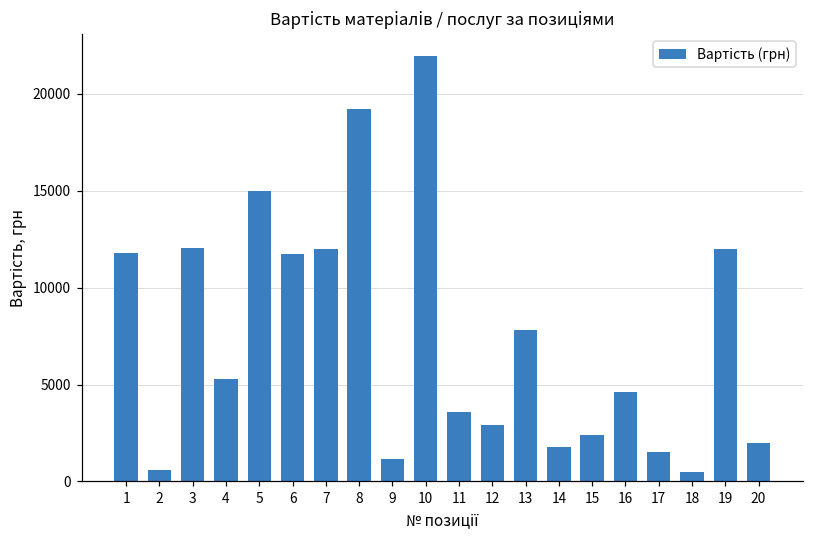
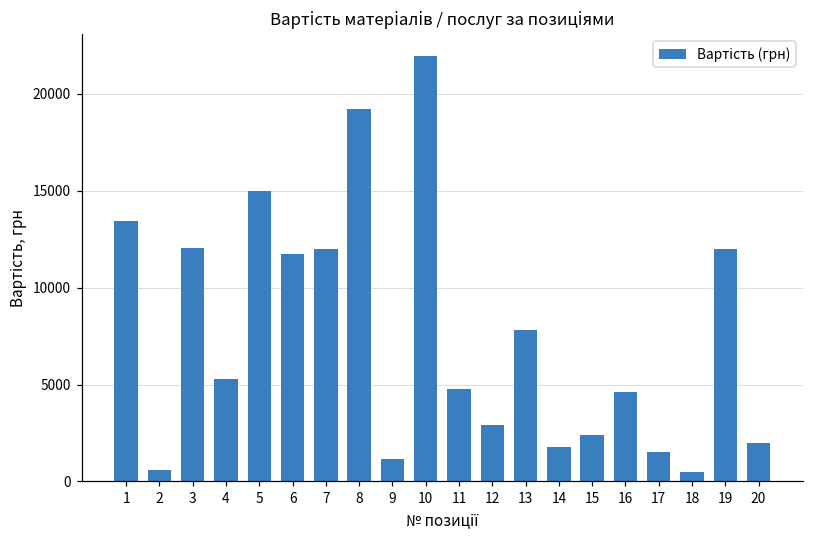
1: 11800 -> 13400
11: 3600 -> 4800
